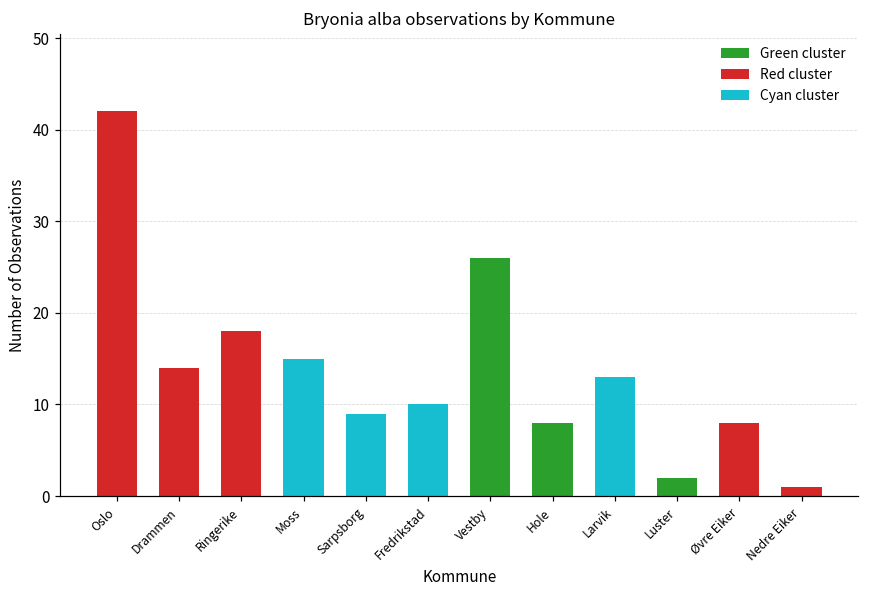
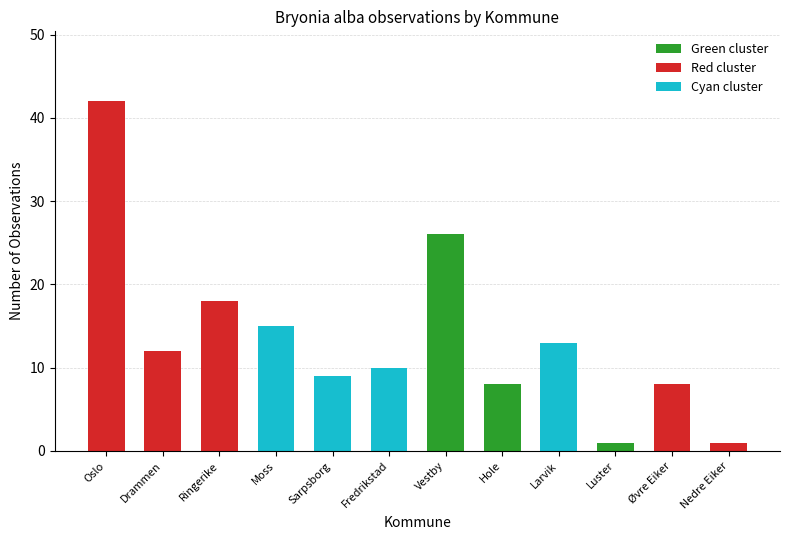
Drammen: 14 -> 12
Luster: 2 -> 1
